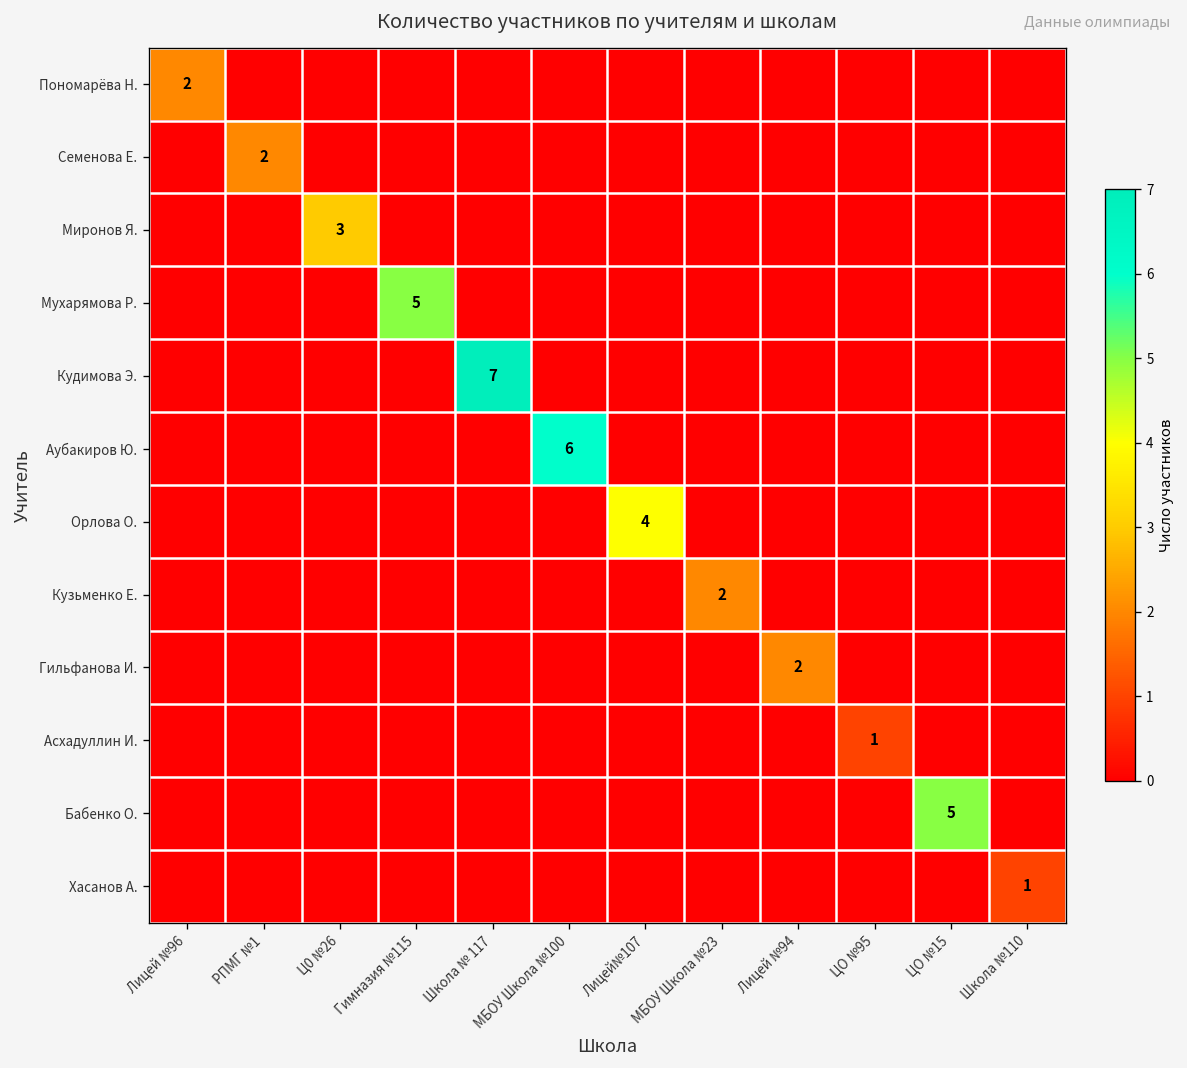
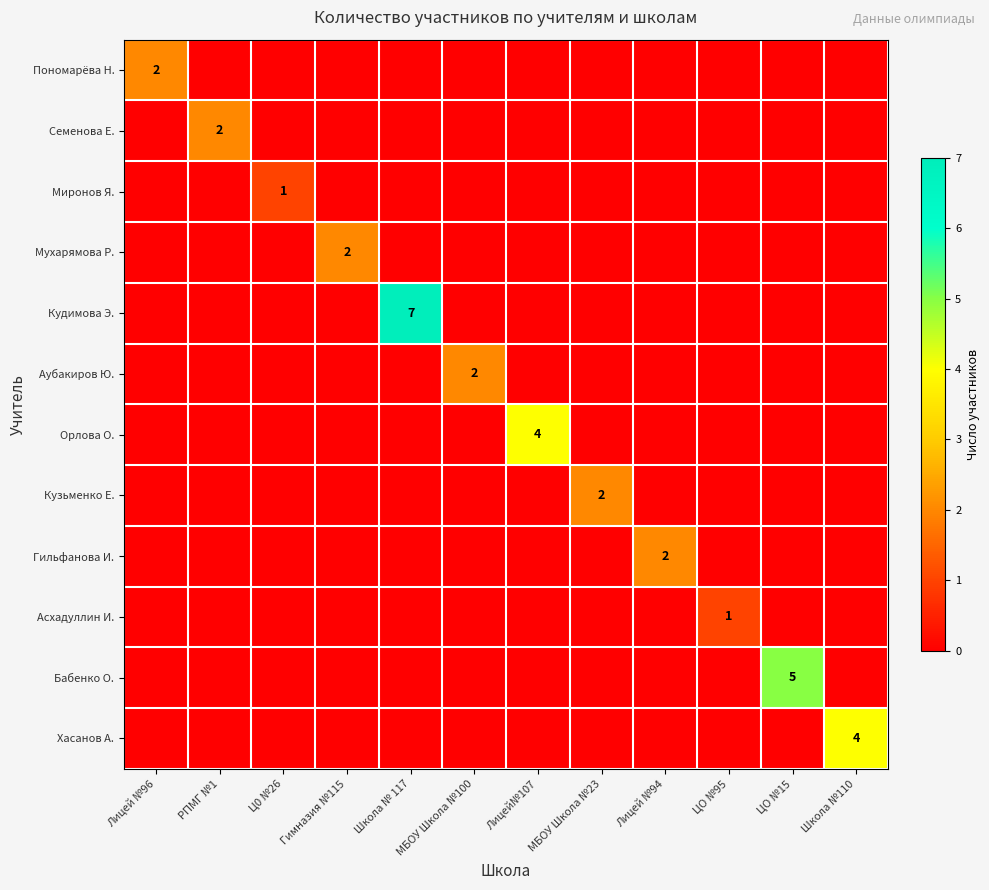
Миронов Я., Ц0 №26: 3 -> 1
Мухарямова Р., Гимназия №115: 5 -> 2
Аубакиров Ю., МБОУ Школа №100: 6 -> 2
Хасанов А., Школа №110: 1 -> 4
